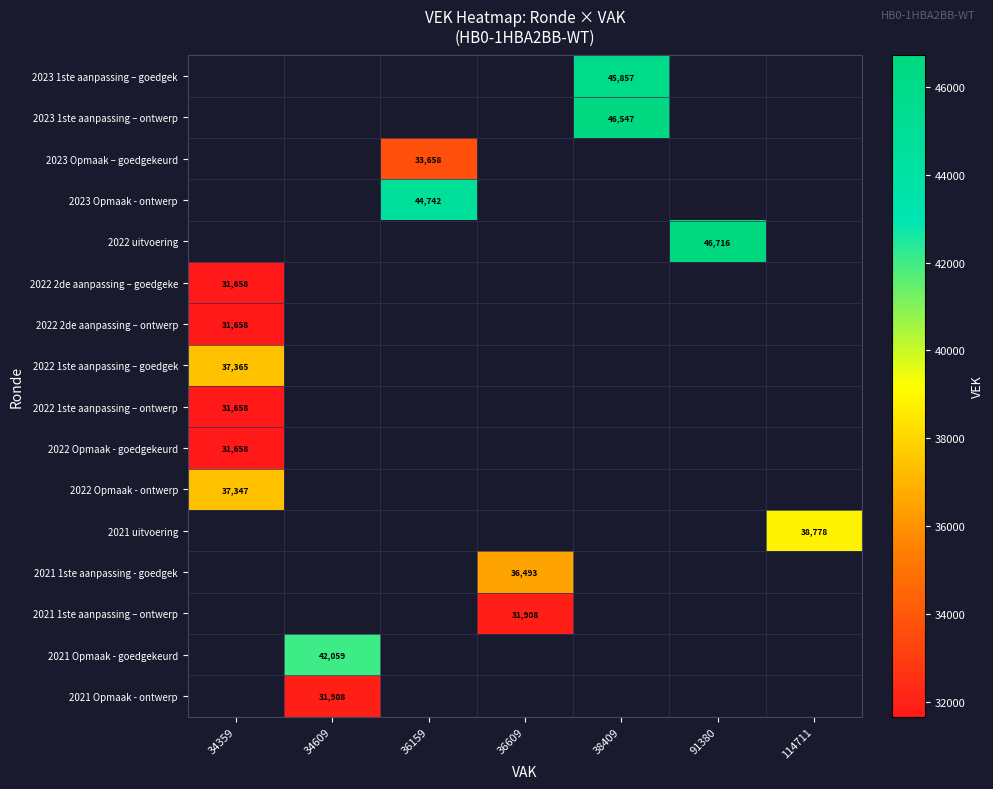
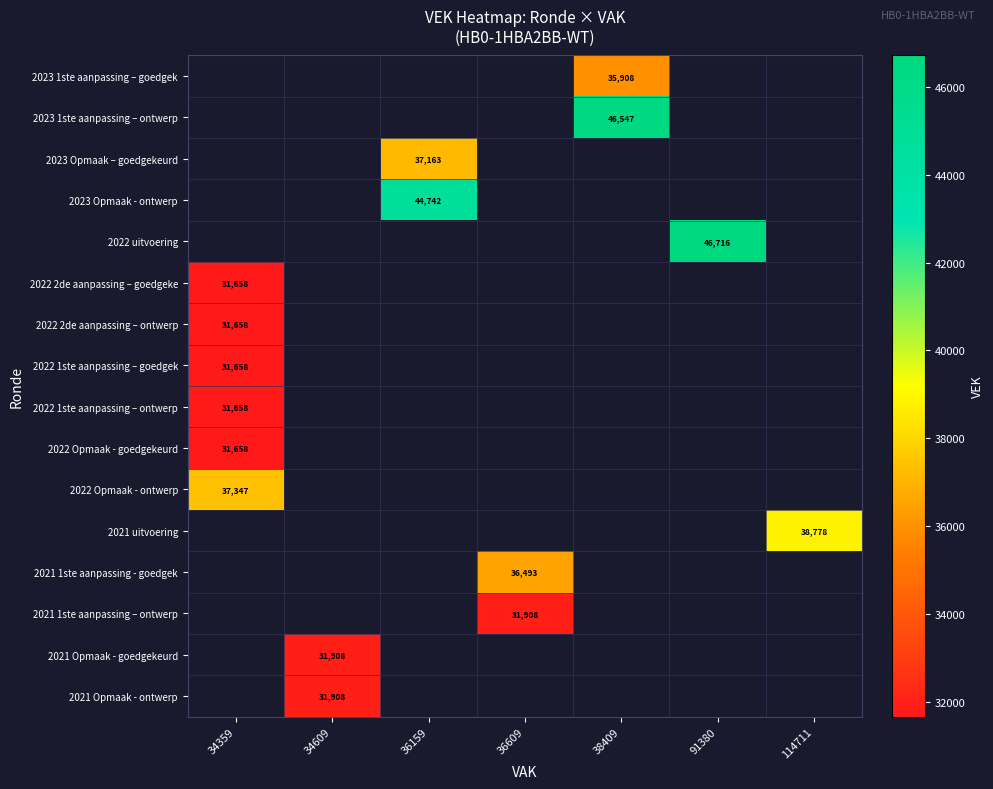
2023 1ste aanpassing – goedgek, 38409: 45,857 -> 35,908
2023 Opmaak – goedgekeurd, 36159: 33,658 -> 37,163
2022 1ste aanpassing – goedgek, 34359: 37,365 -> 31,658
2021 Opmaak - goedgekeurd, 34609: 42,059 -> 31,908
